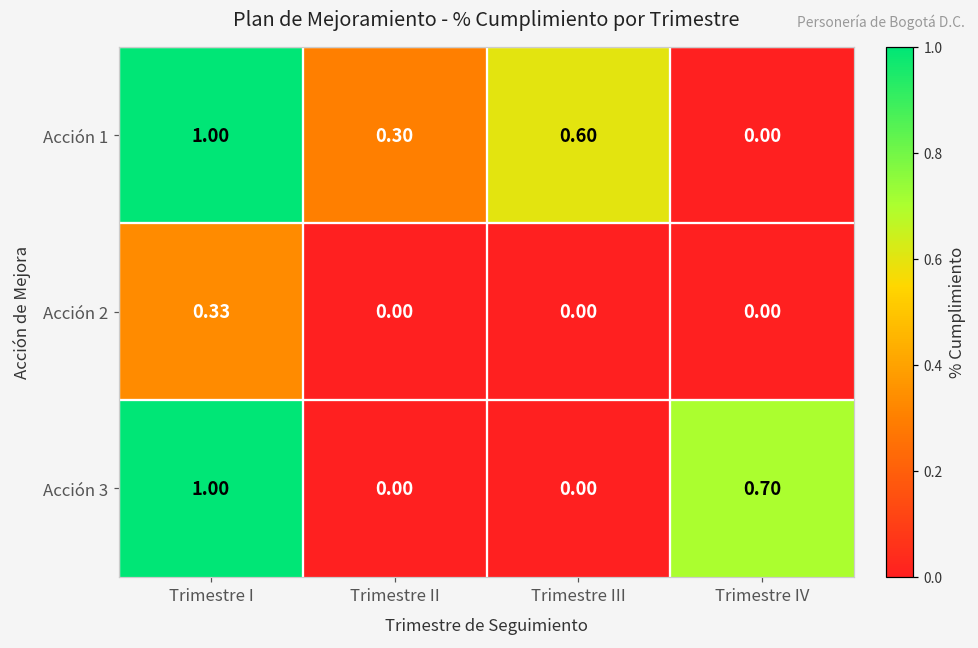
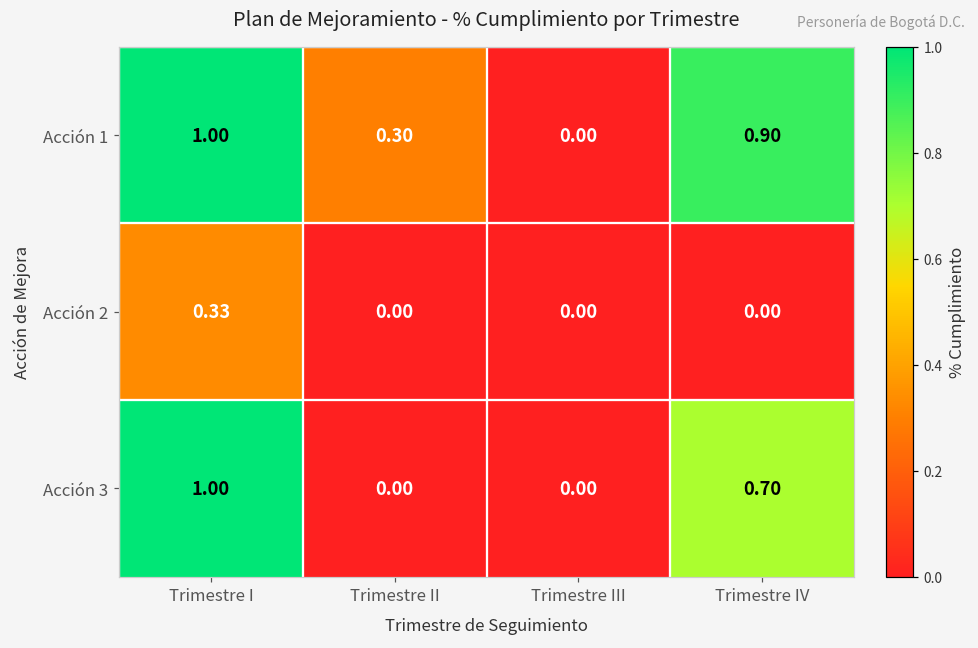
Acción 1, Trimestre III: 0.60 -> 0.00
Acción 1, Trimestre IV: 0.00 -> 0.90
